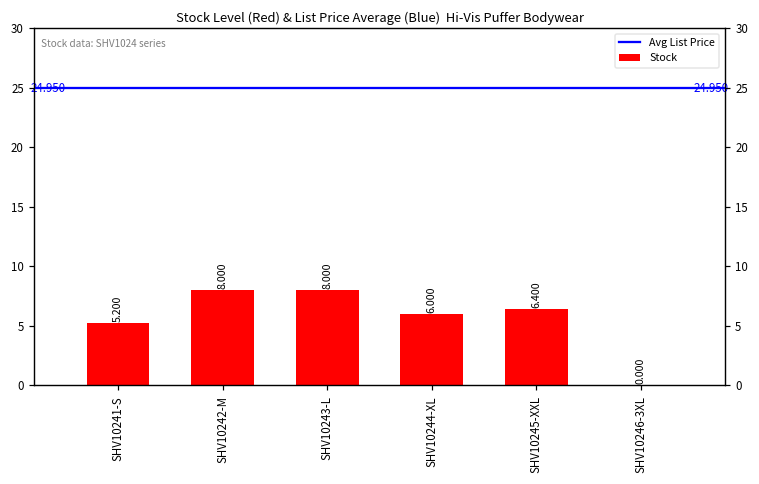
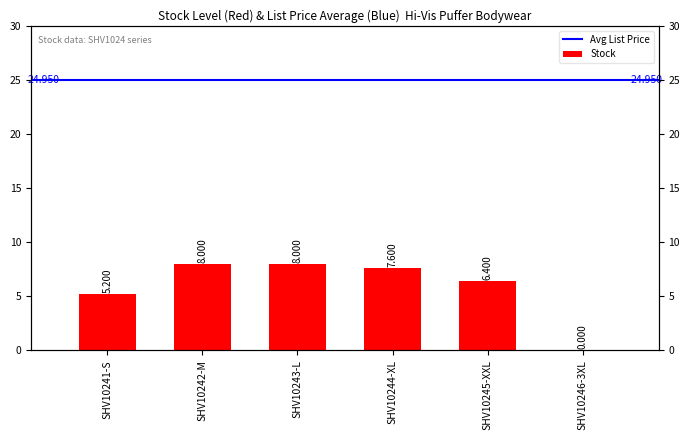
SHV10244-XL: 6.000 -> 7.600
